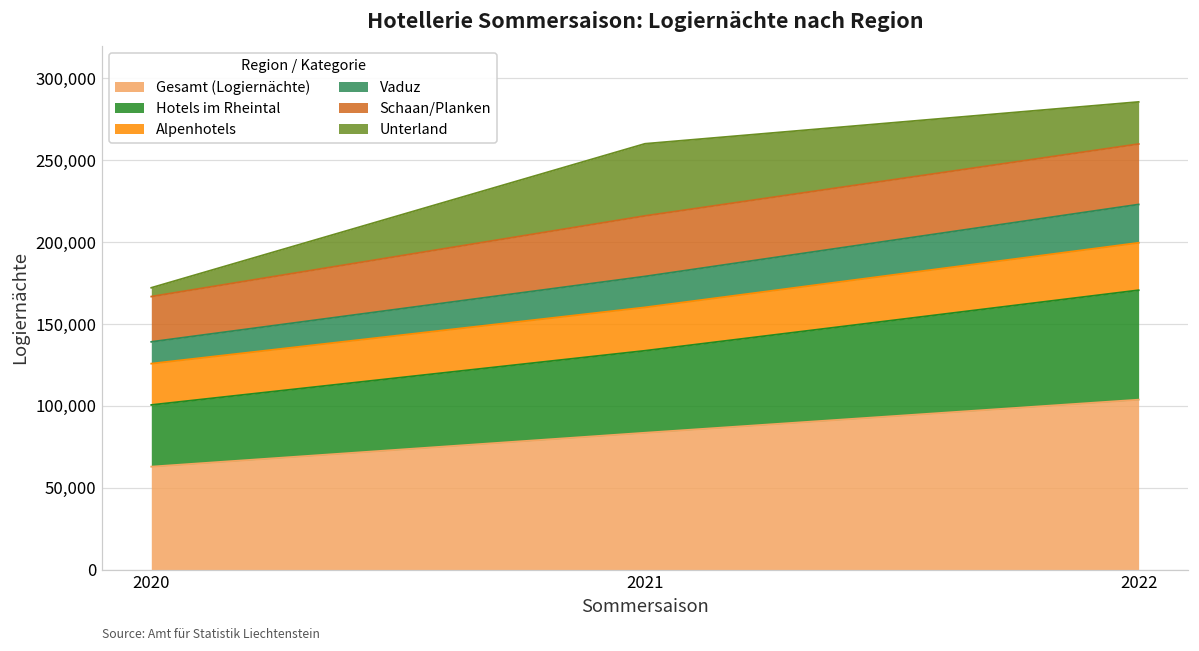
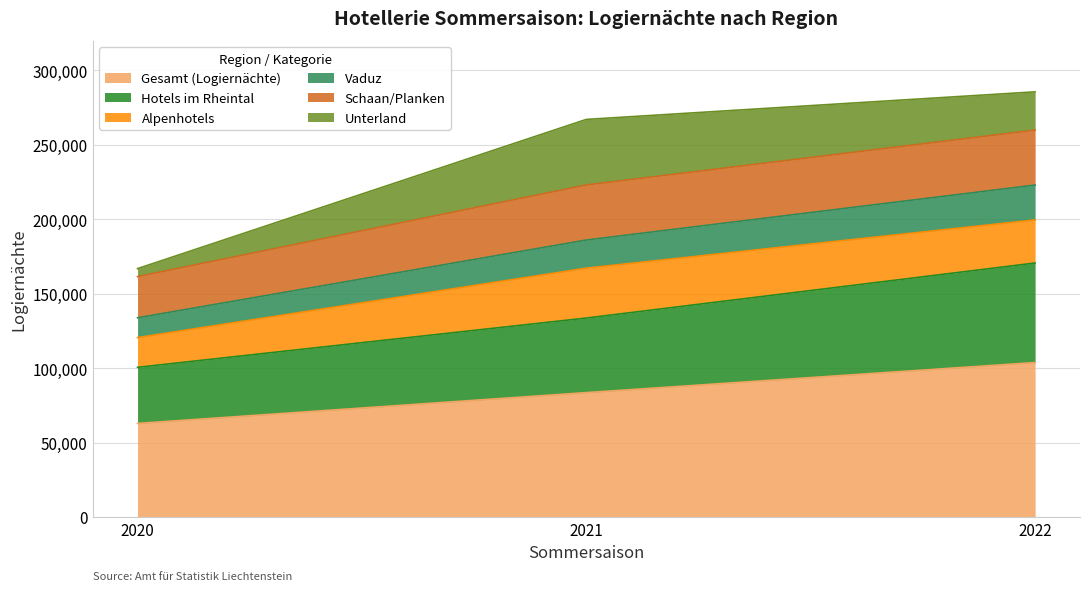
Alpenhotels, 2020: 25,000 -> 20,000
Alpenhotels, 2021: 26,000 -> 34,000
